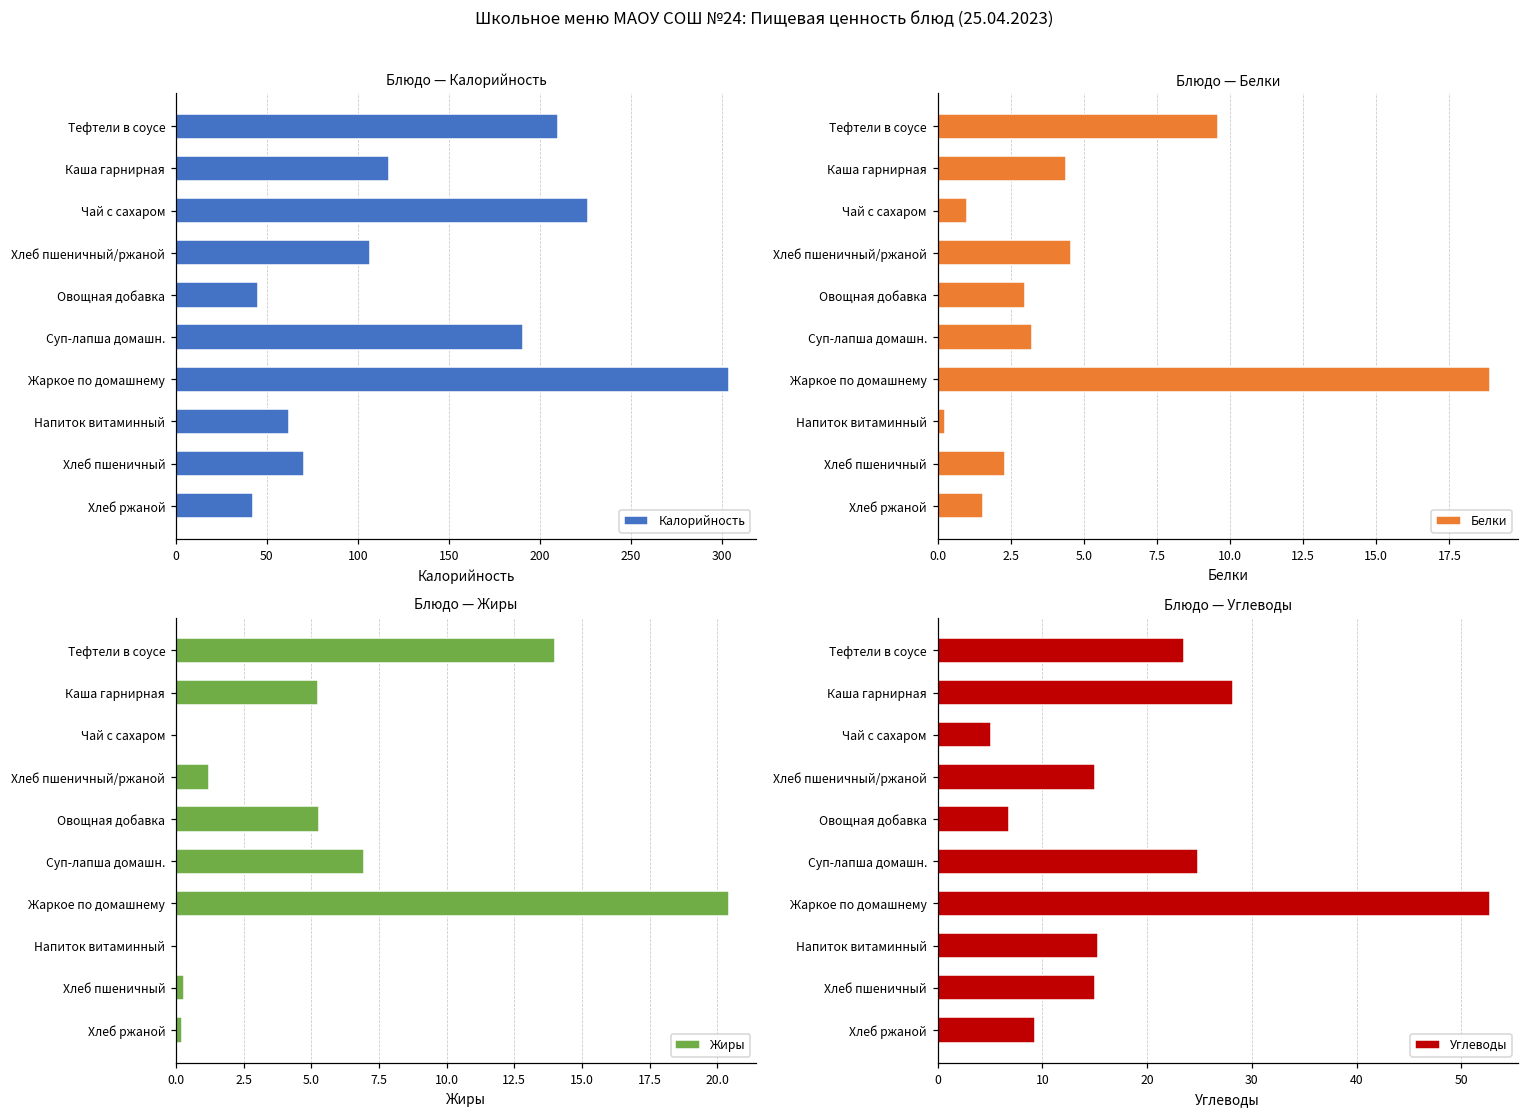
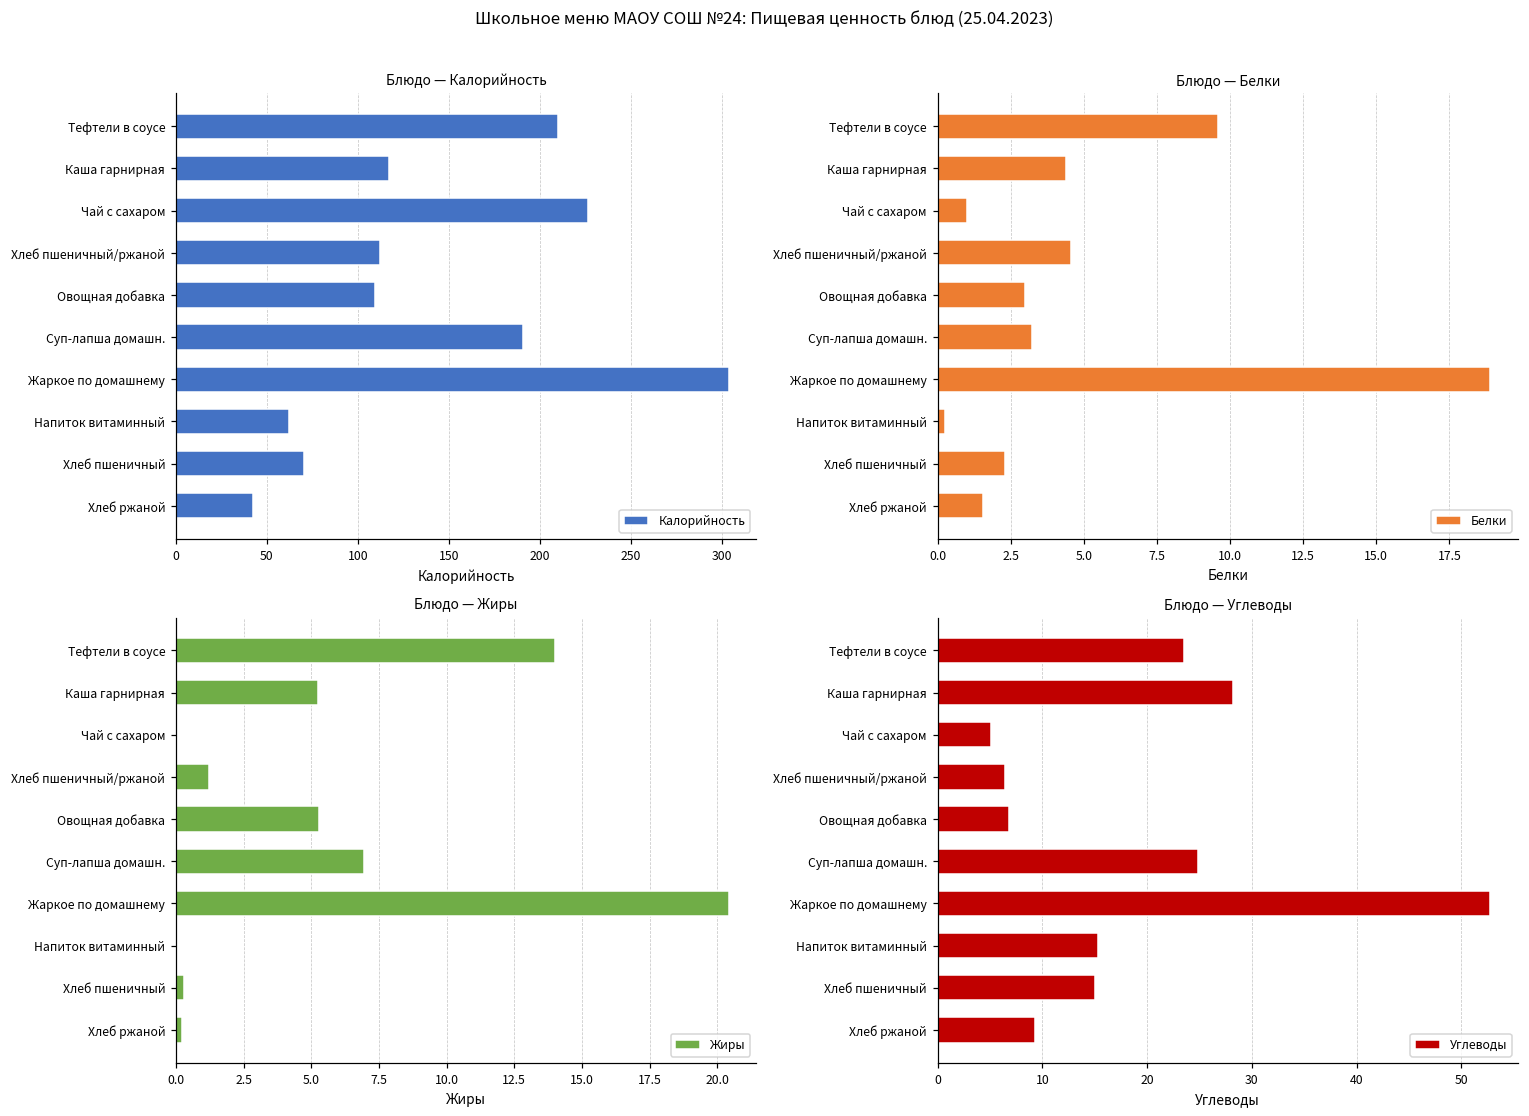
Блюдо — Калорийность, Хлеб пшеничный/ржаной: 107 -> 112
Блюдо — Калорийность, Овощная добавка: 45 -> 110
Блюдо — Углеводы, Хлеб пшеничный/ржаной: 15 -> 6
